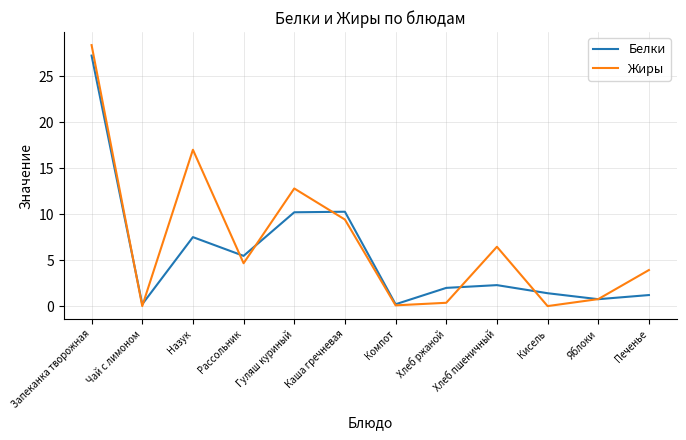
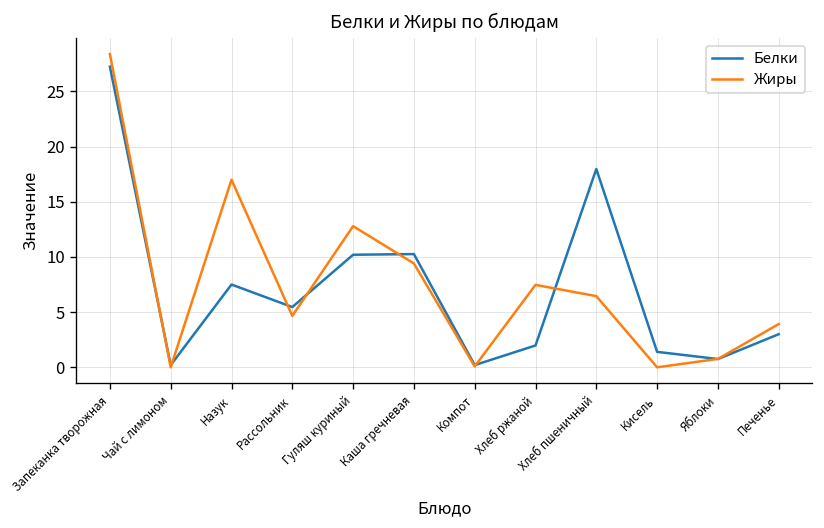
Жиры, Хлеб ржаной: 0 -> 7
Белки, Хлеб пшеничный: 2 -> 18
Белки, Печенье: 1 -> 3
